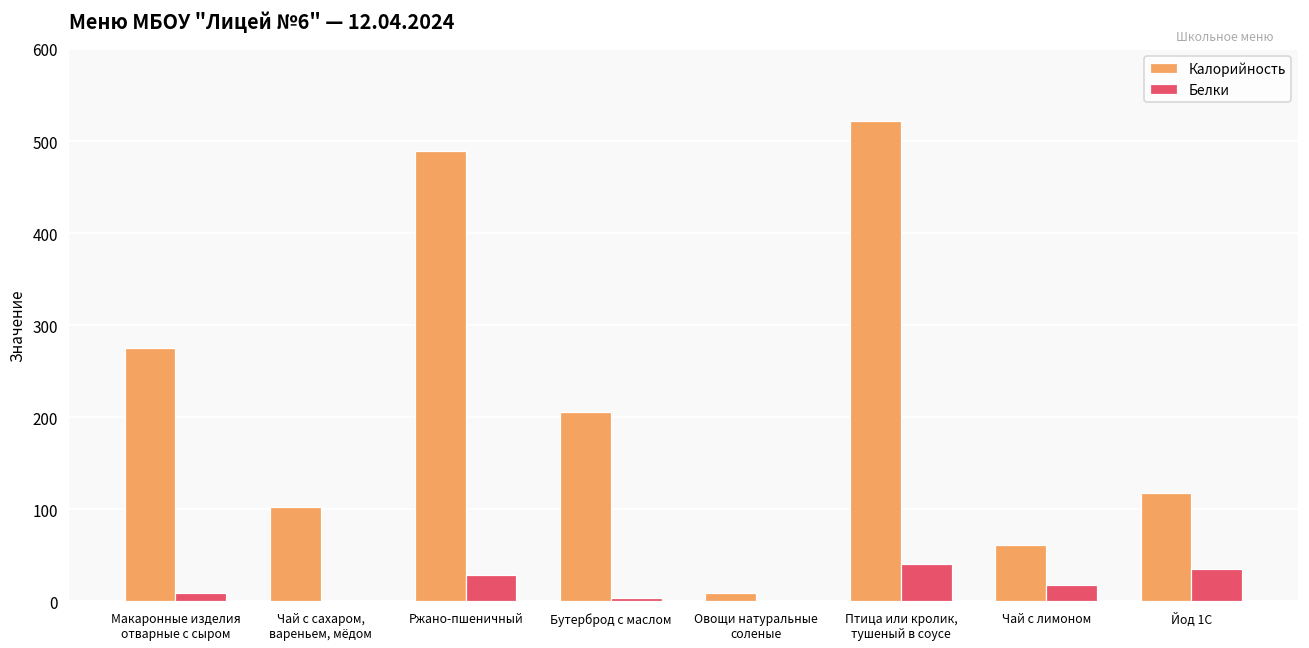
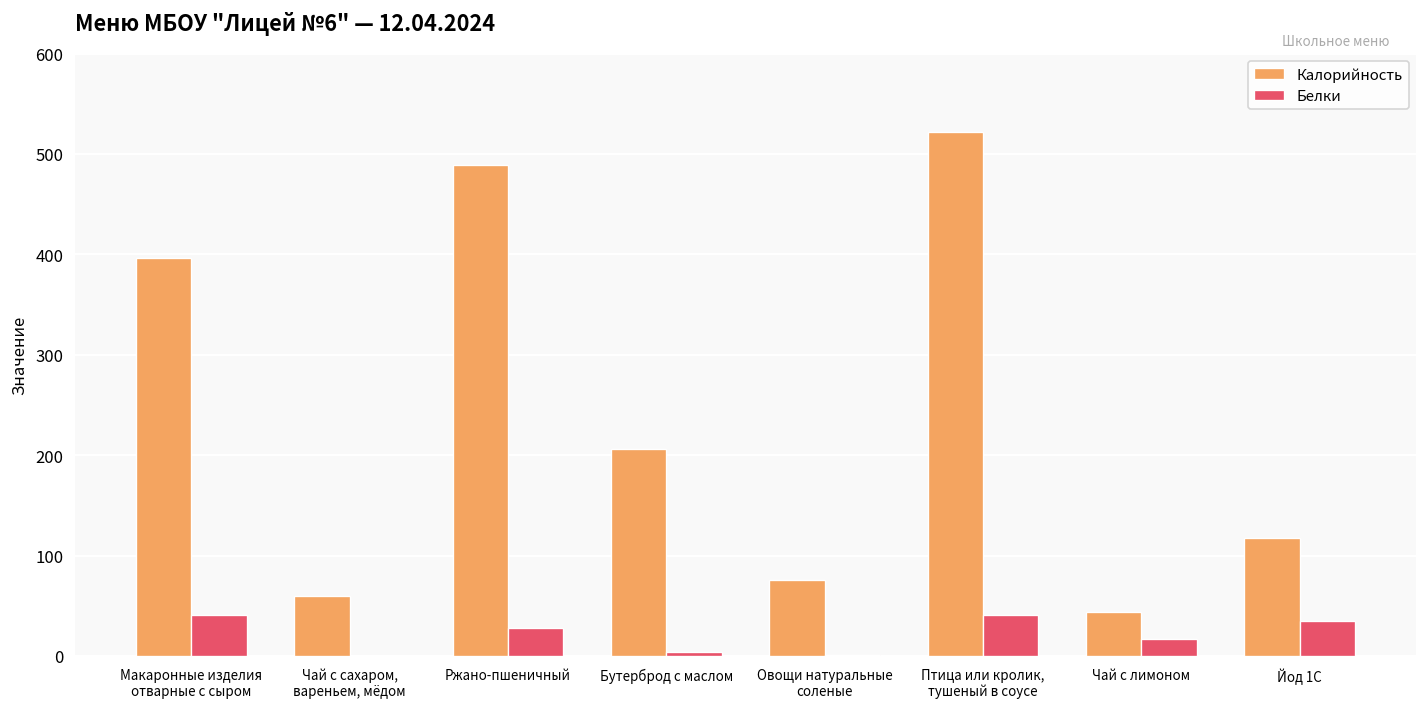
Калорийность, Макаронные изделия отварные с сыром: 280 -> 400
Белки, Макаронные изделия отварные с сыром: 10 -> 40
Калорийность, Чай с сахаром, вареньем, мёдом: 100 -> 60
Калорийность, Овощи натуральные соленые: 10 -> 80
Калорийность, Чай с лимоном: 60 -> 40
